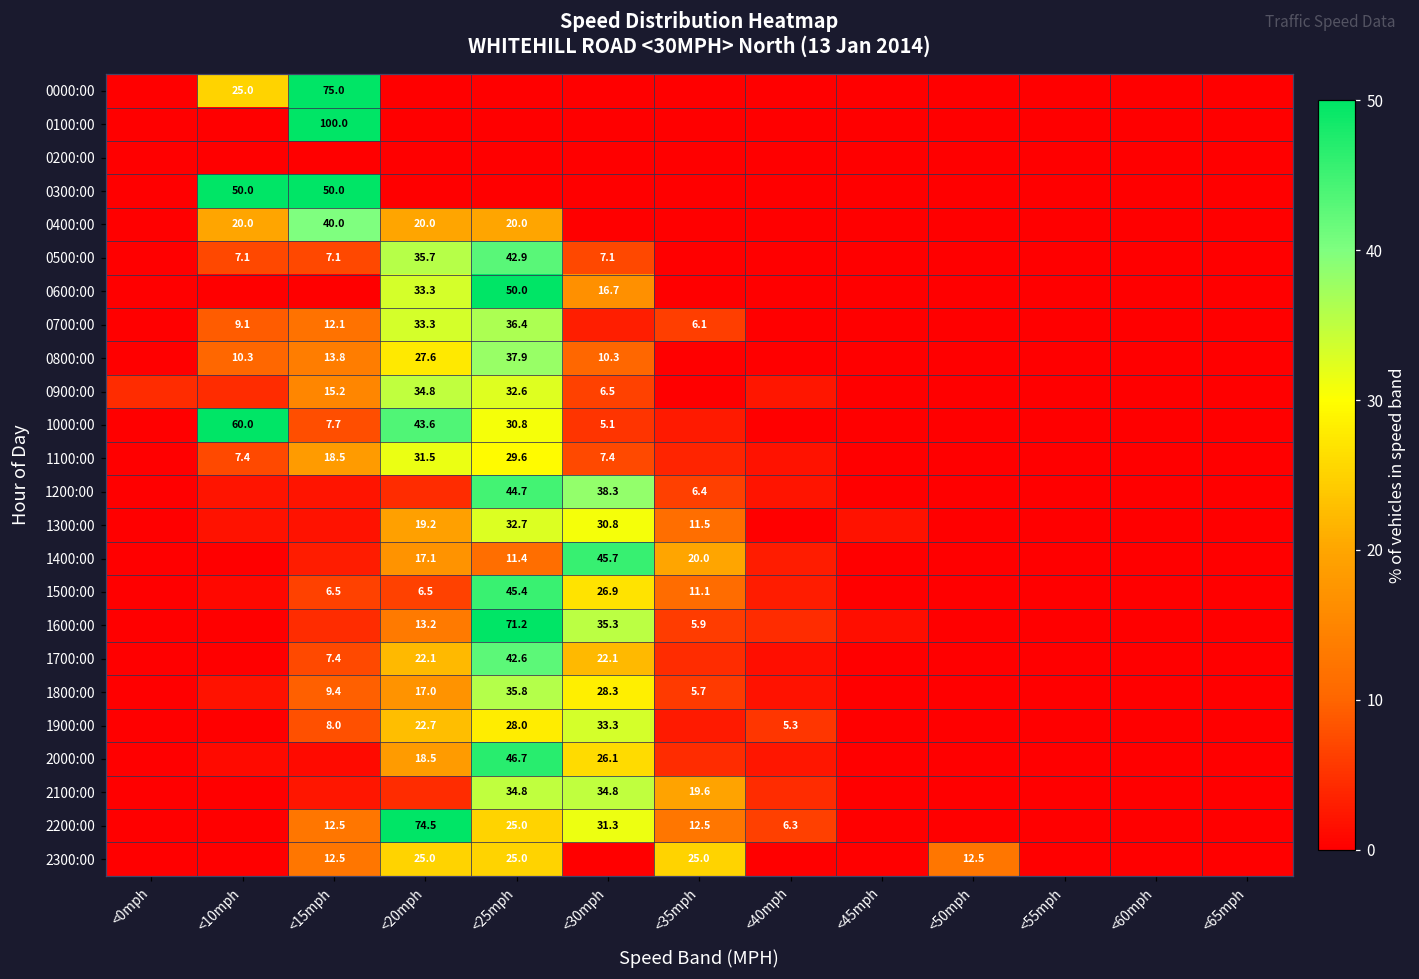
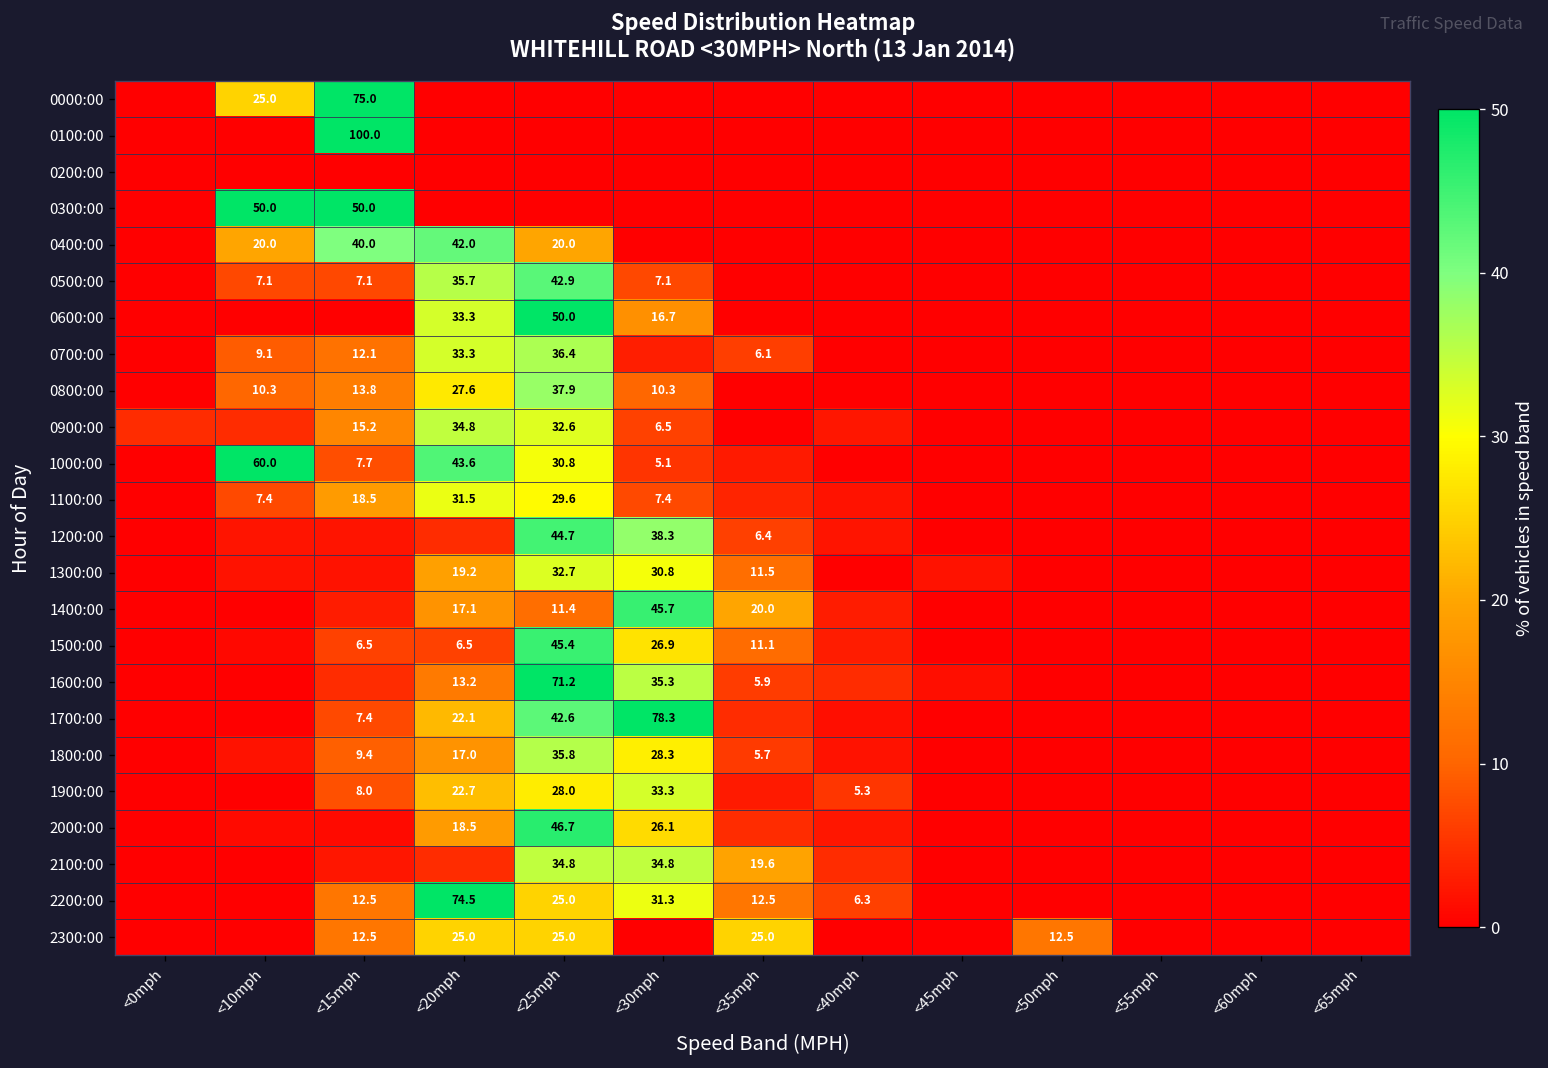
0400:00, <20mph: 20.0 -> 42.0
1700:00, <30mph: 22.1 -> 78.3
